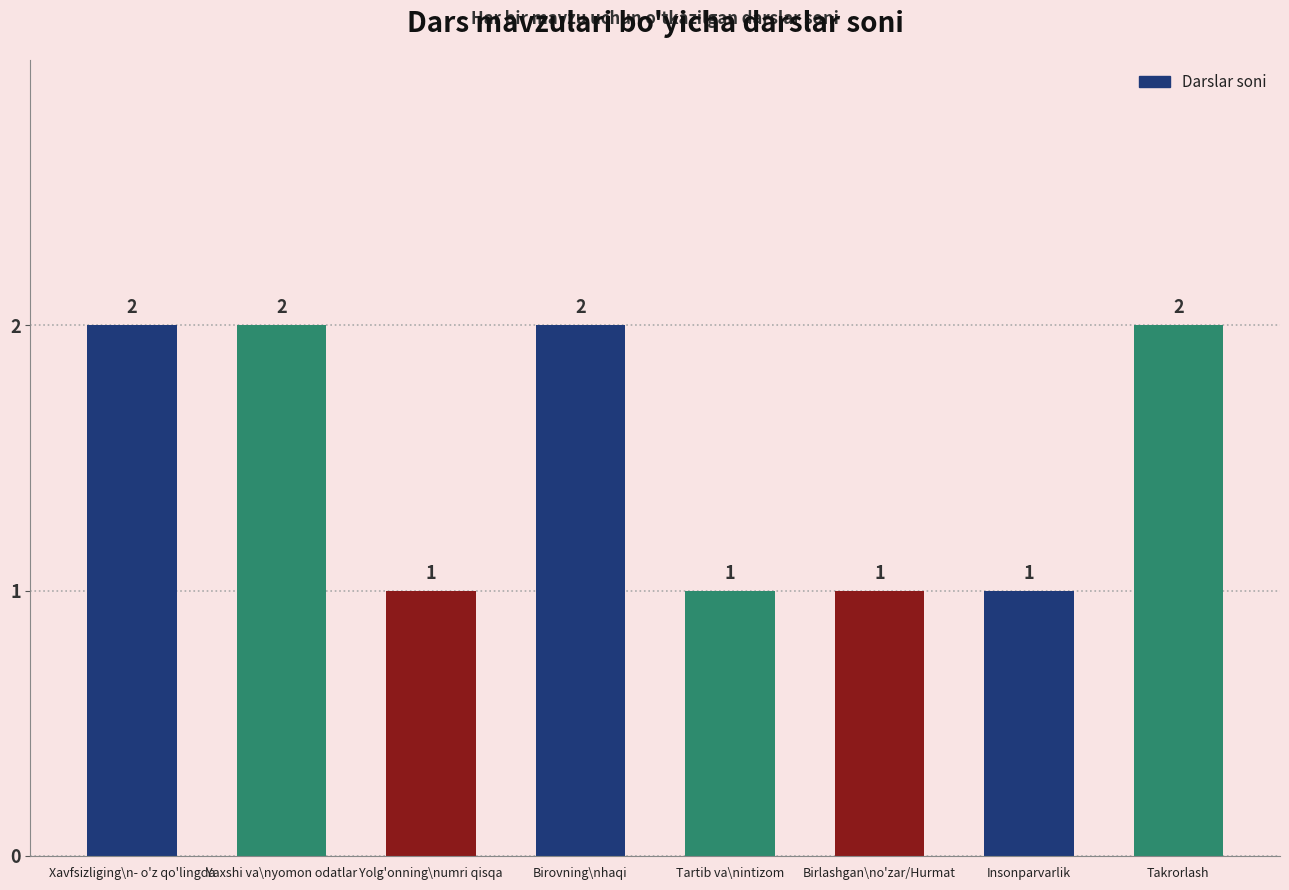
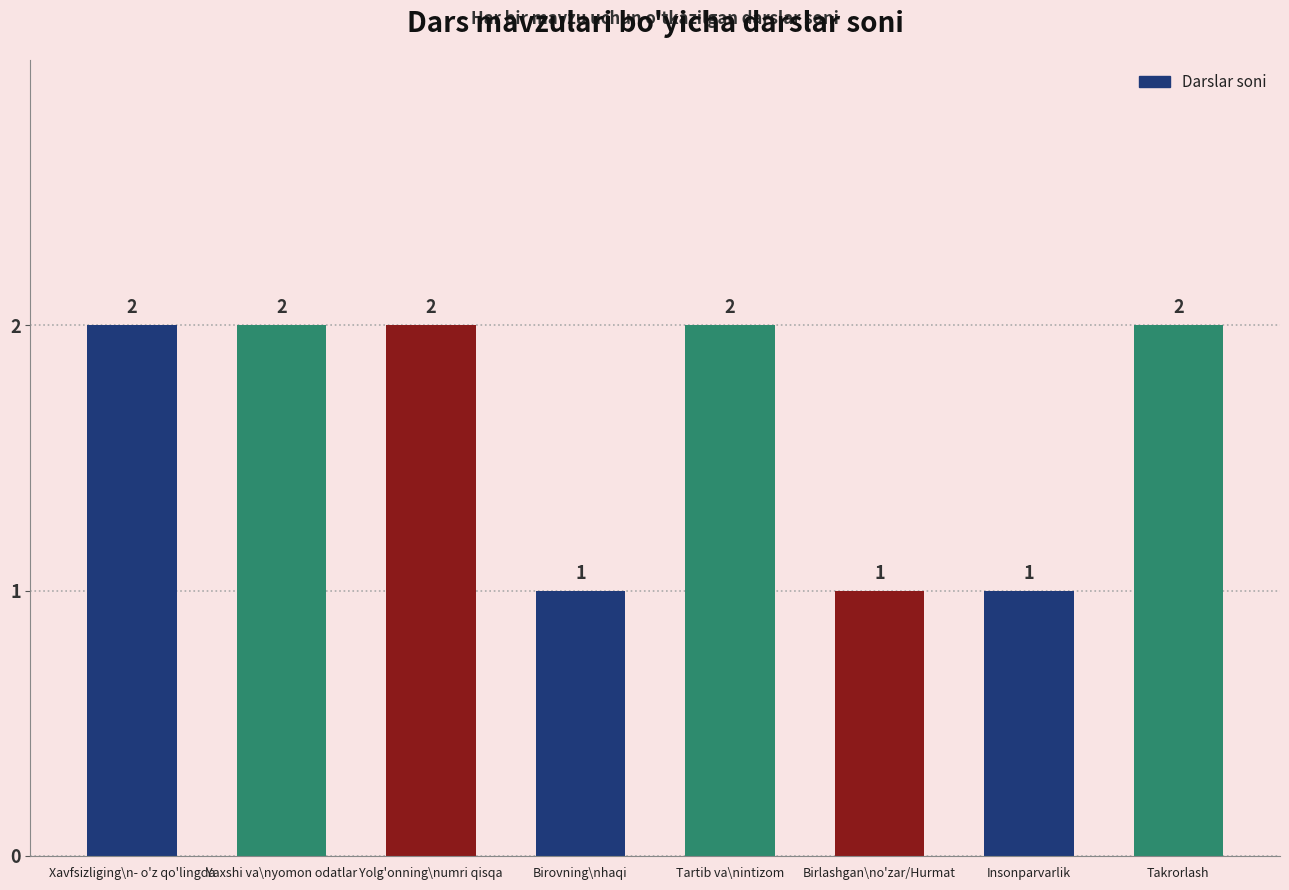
Yolg'onning\numri qisqa: 1 -> 2
Birovning\nhaqi: 2 -> 1
Tartib va\nintizom: 1 -> 2
